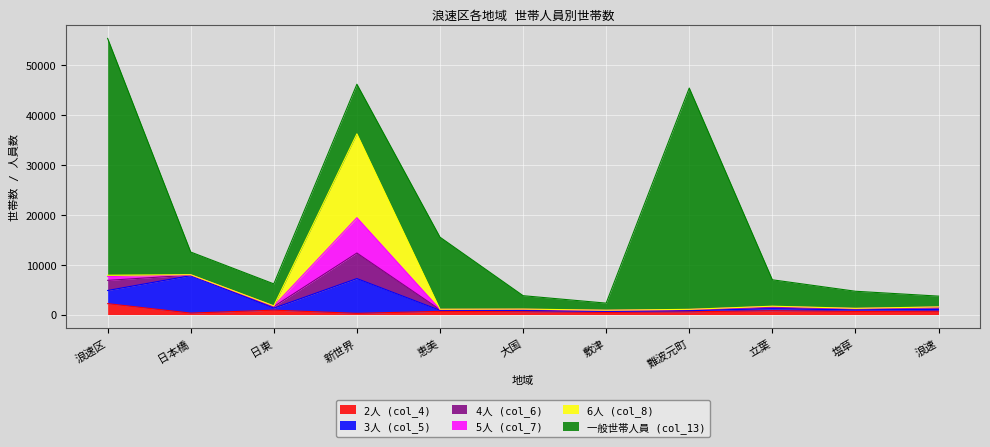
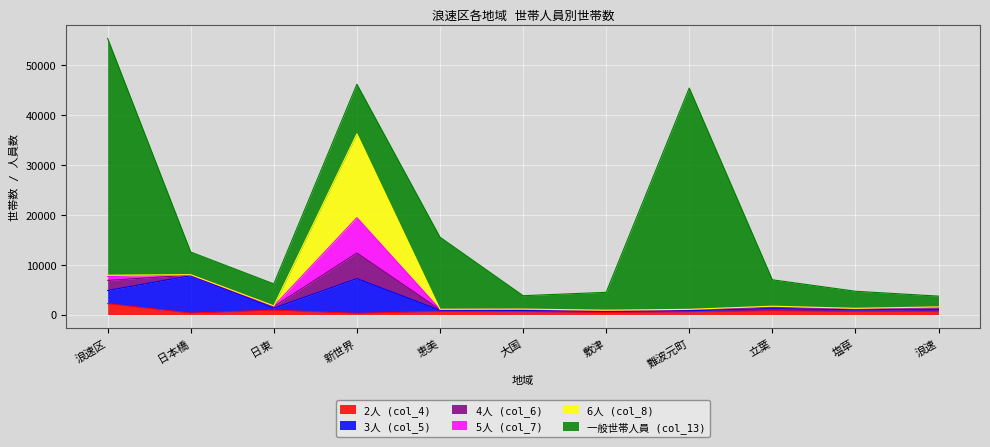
一般世帯人員 (col_13), 敷津: 1000 -> 4000
